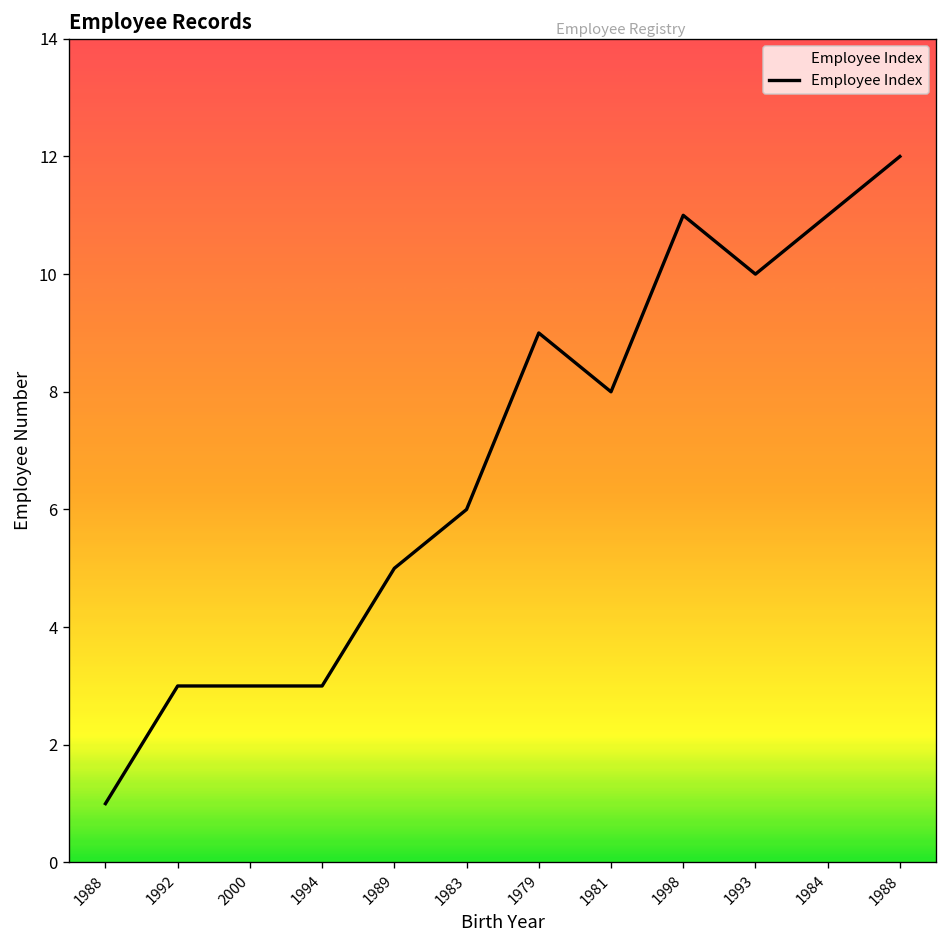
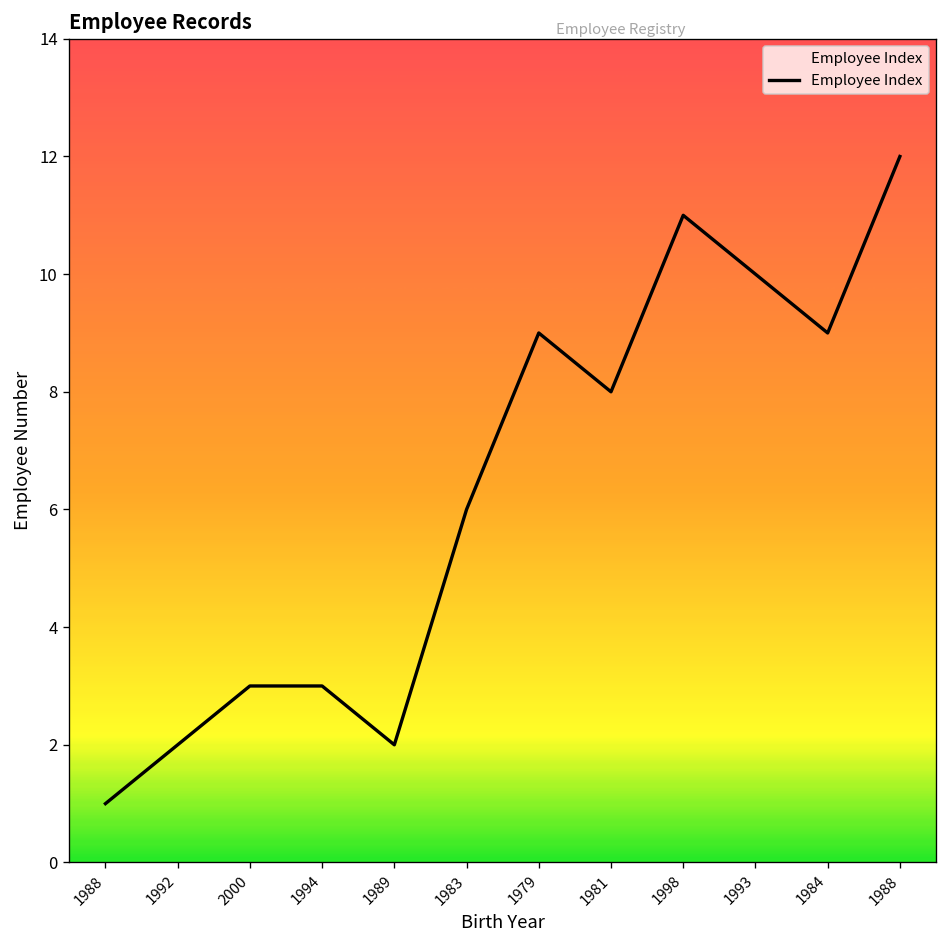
1992: 3 -> 2
1989: 5 -> 2
1984: 11 -> 9
